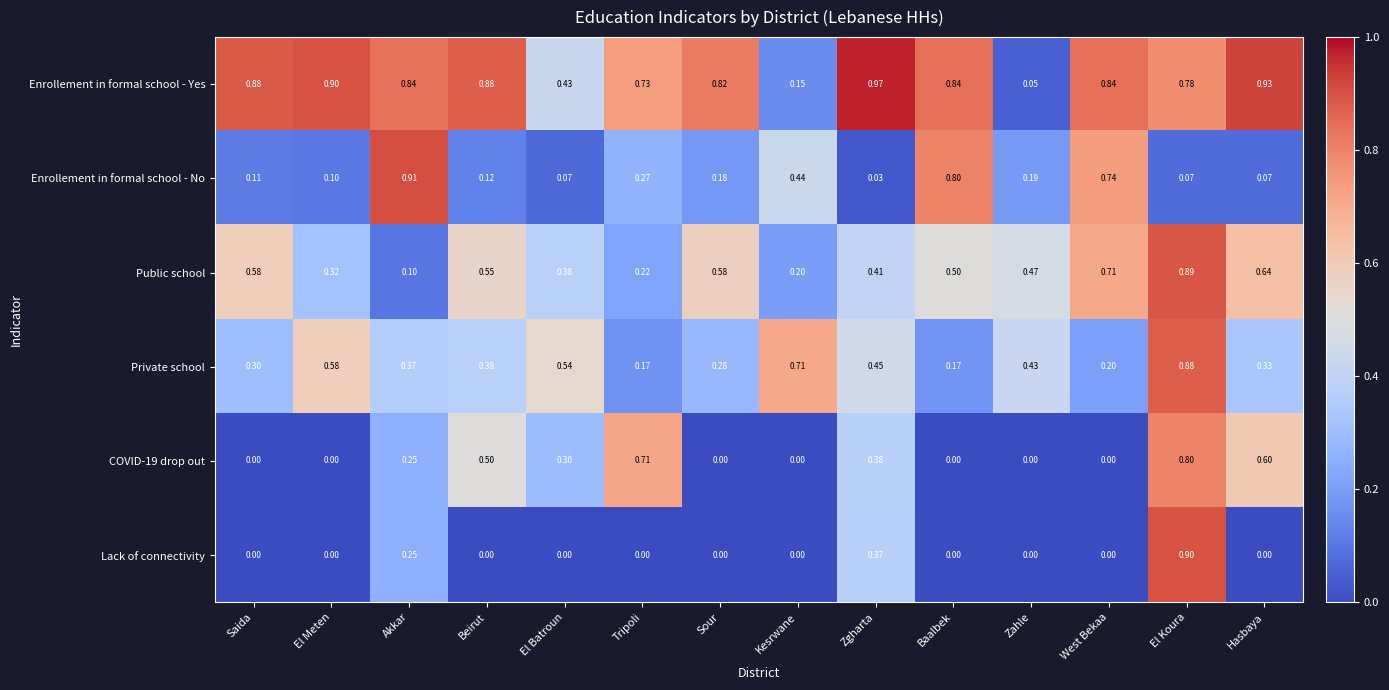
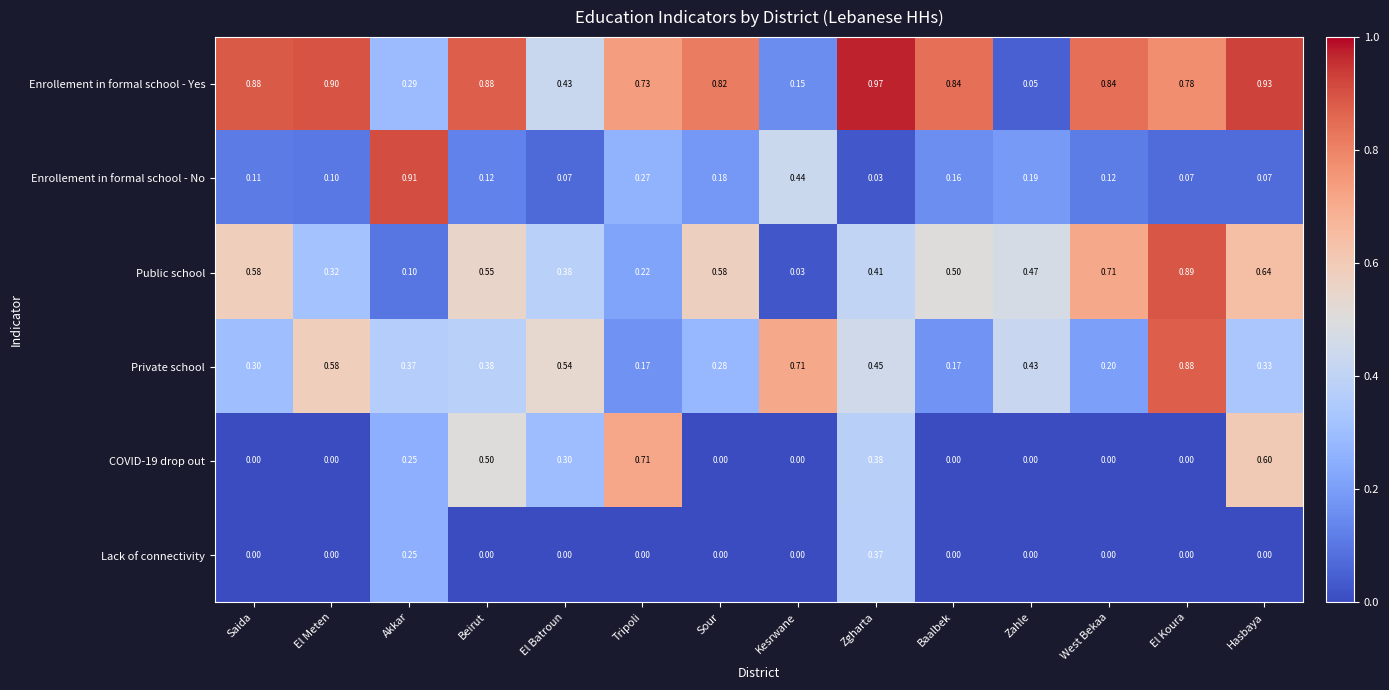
Enrollement in formal school - Yes, Akkar: 0.84 -> 0.29
Enrollement in formal school - No, Baalbek: 0.80 -> 0.16
Enrollement in formal school - No, West Bekaa: 0.74 -> 0.12
Public school, Kesrwane: 0.20 -> 0.03
COVID-19 drop out, El Koura: 0.80 -> 0.00
Lack of connectivity, El Koura: 0.90 -> 0.00
